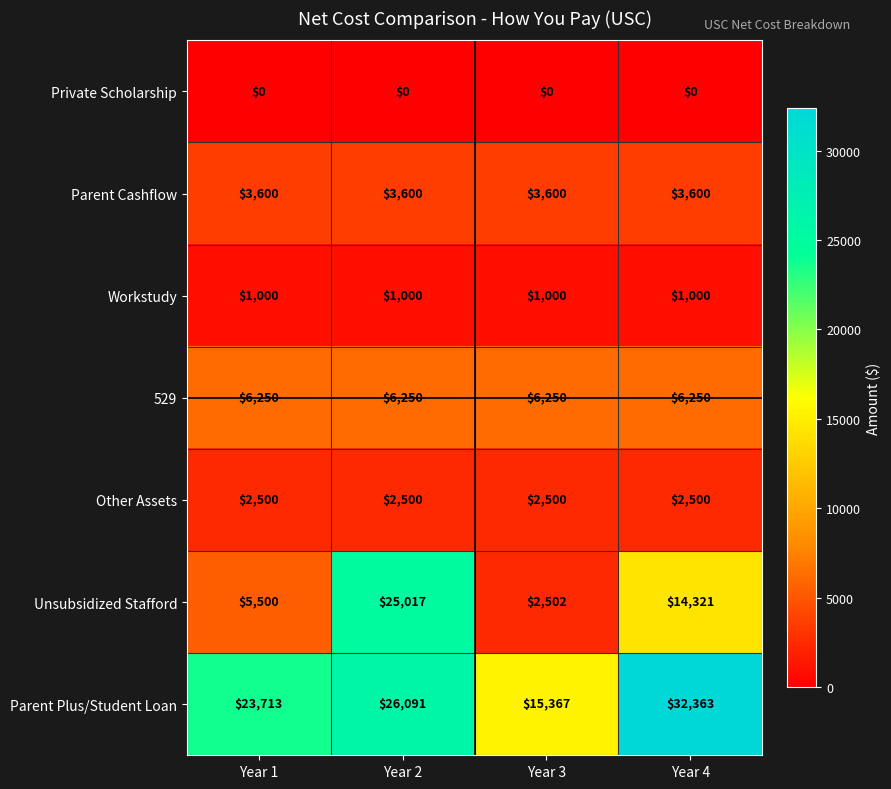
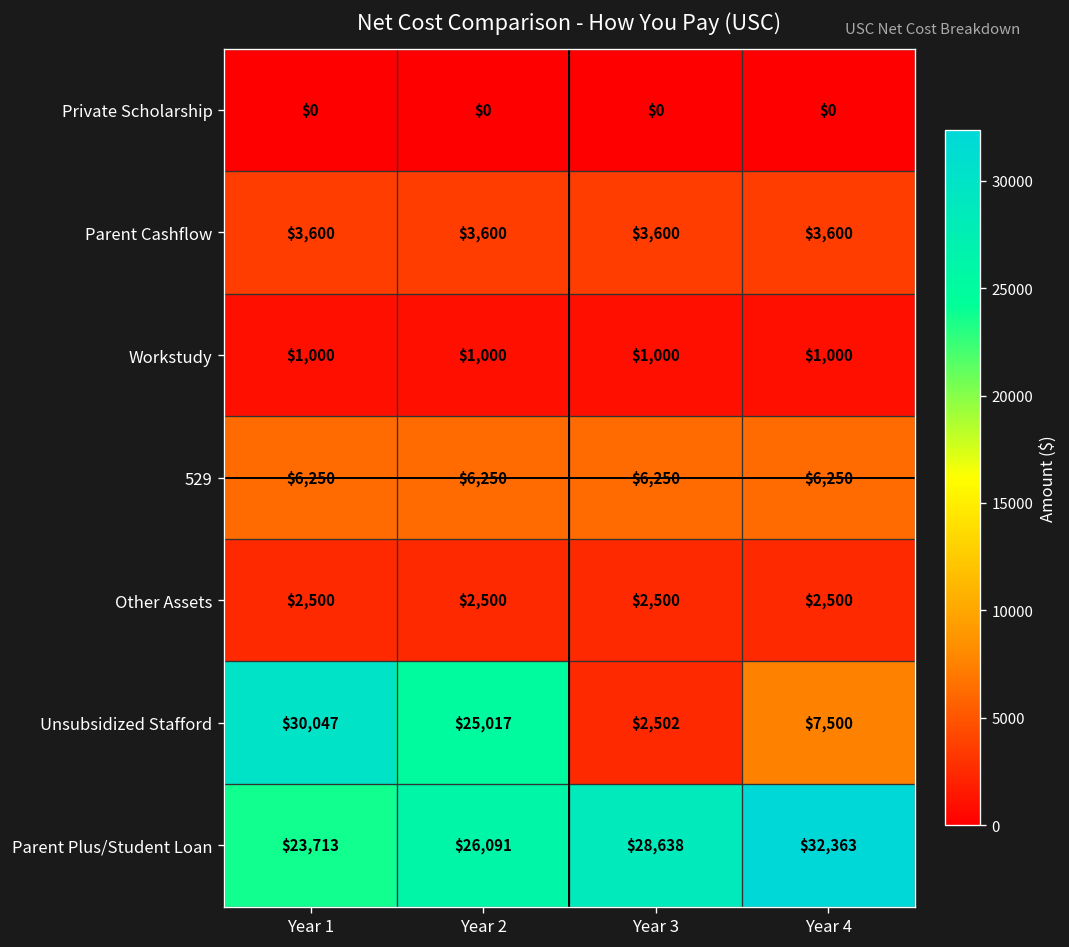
Unsubsidized Stafford, Year 1: $5,500 -> $30,047
Unsubsidized Stafford, Year 4: $14,321 -> $7,500
Parent Plus/Student Loan, Year 3: $15,367 -> $28,638
